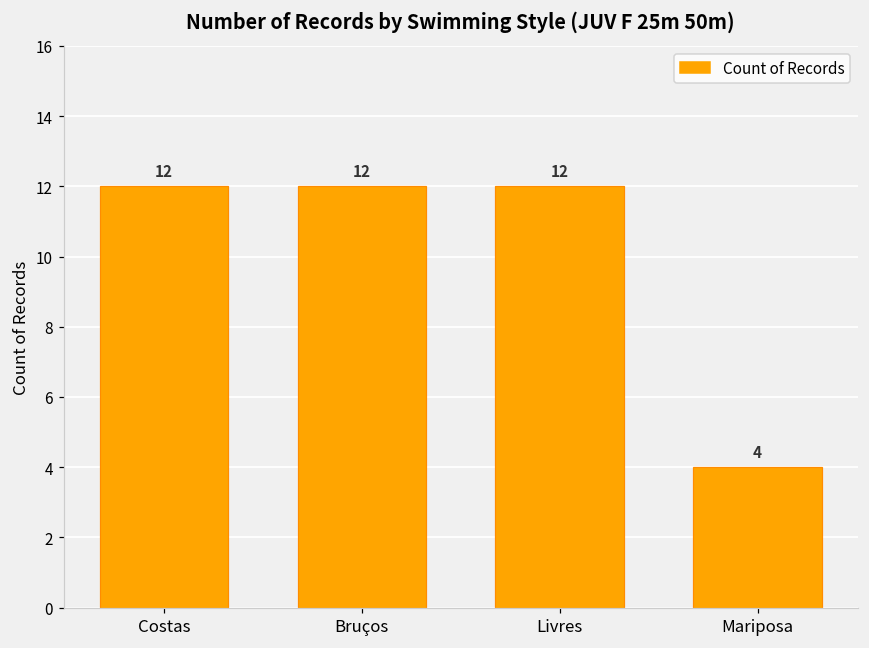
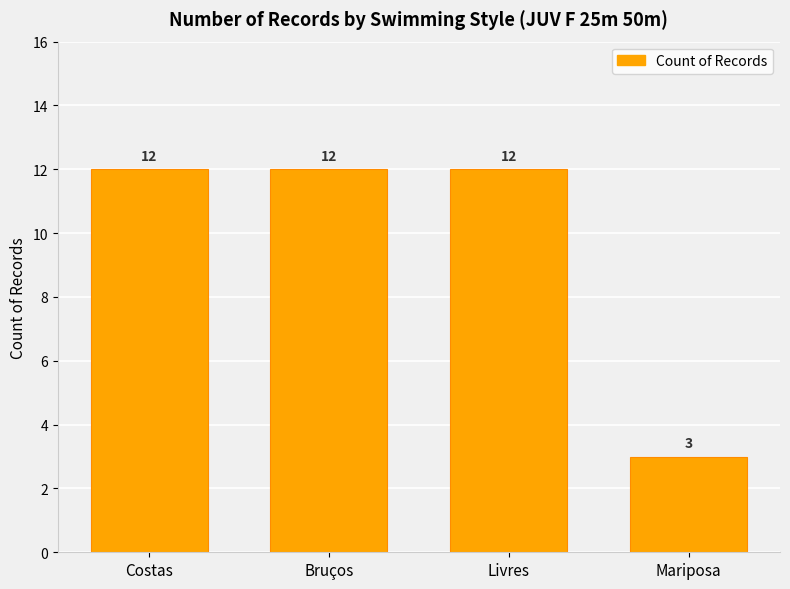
Mariposa: 4 -> 3
